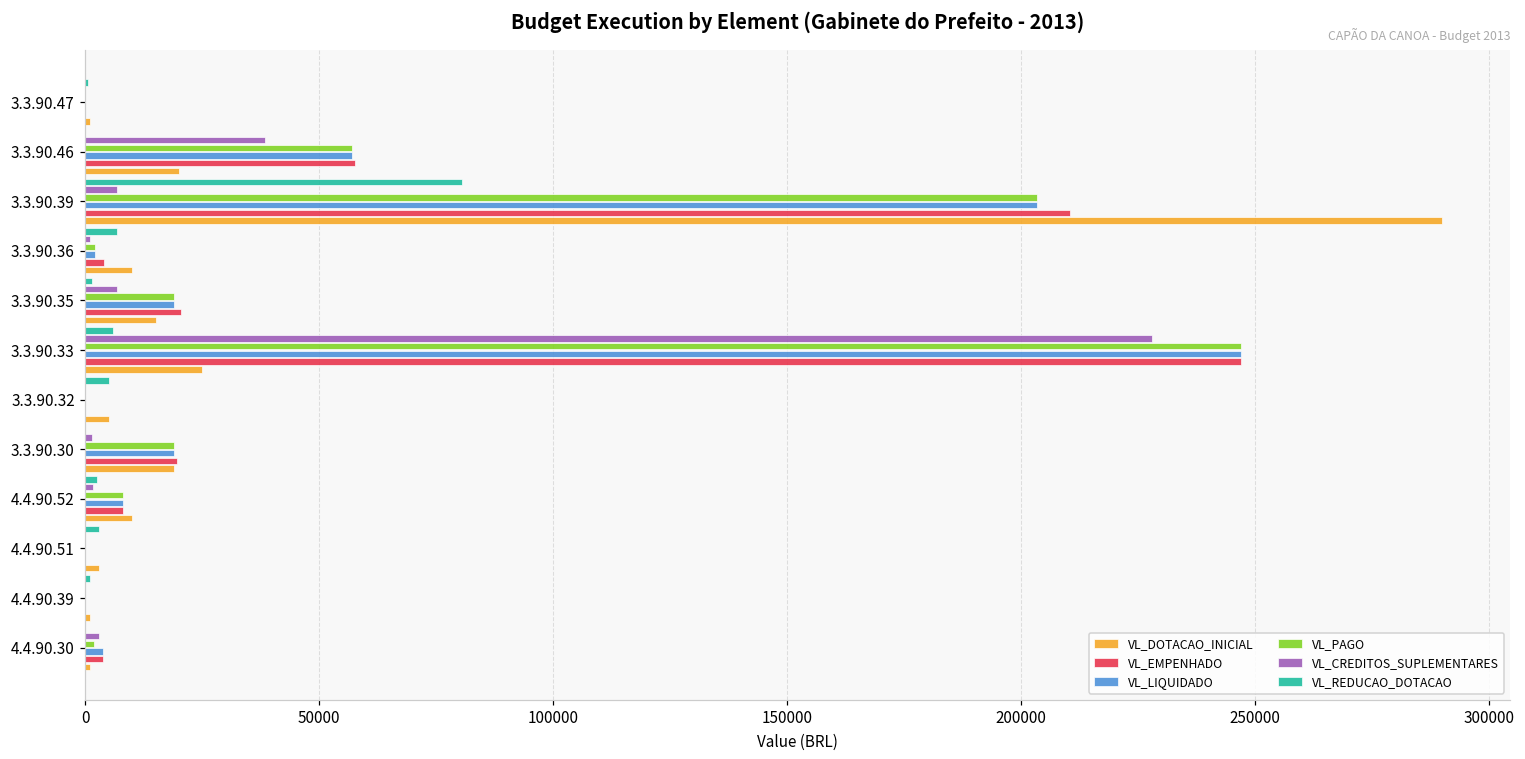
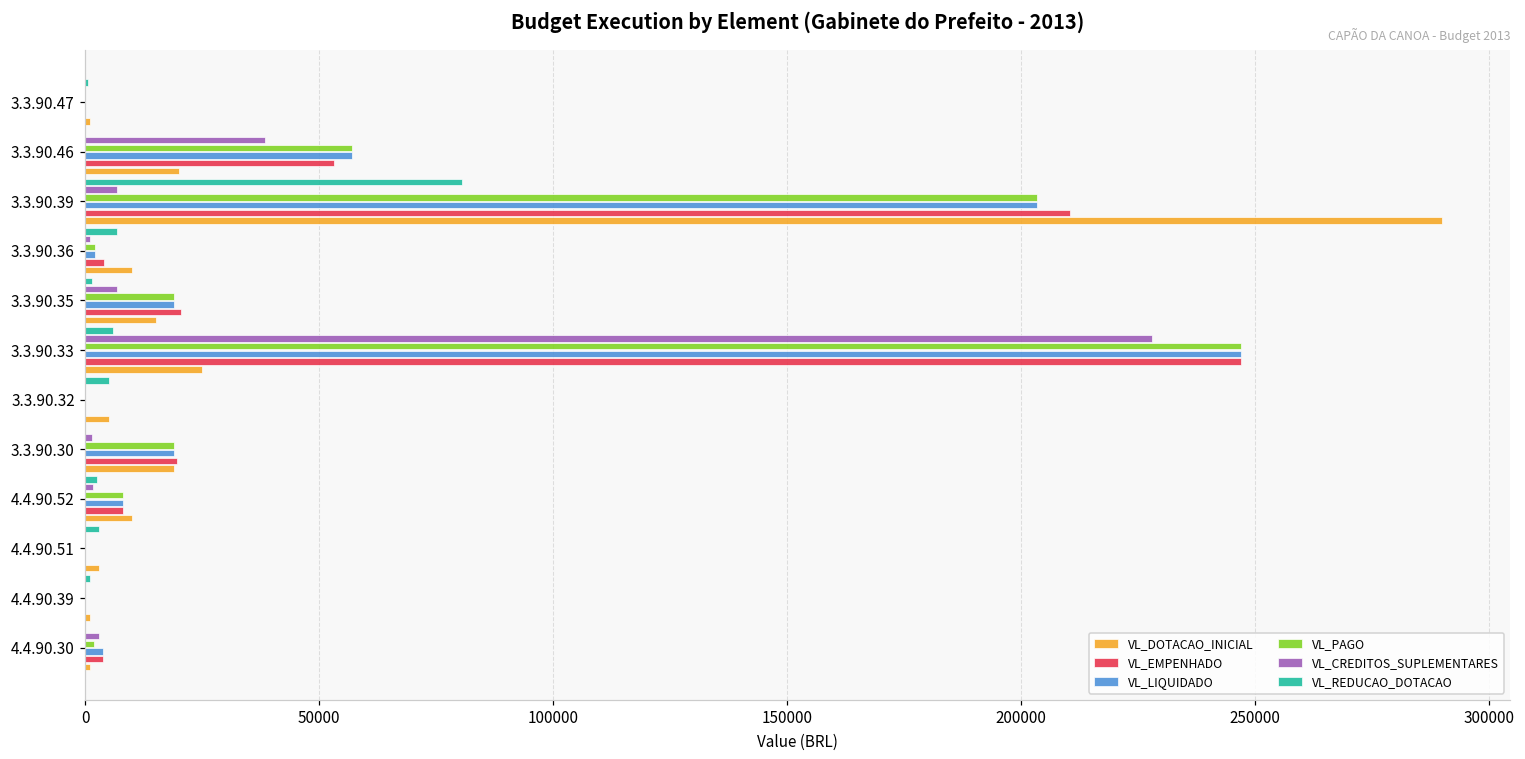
VL_EMPENHADO, 3.3.90.46: 58000 -> 53000
